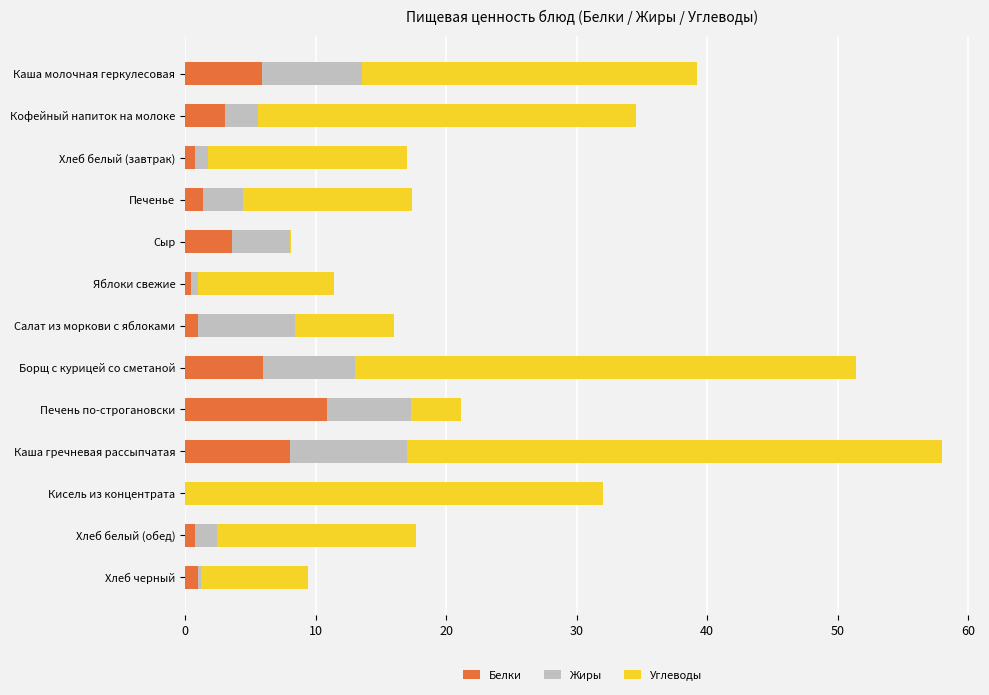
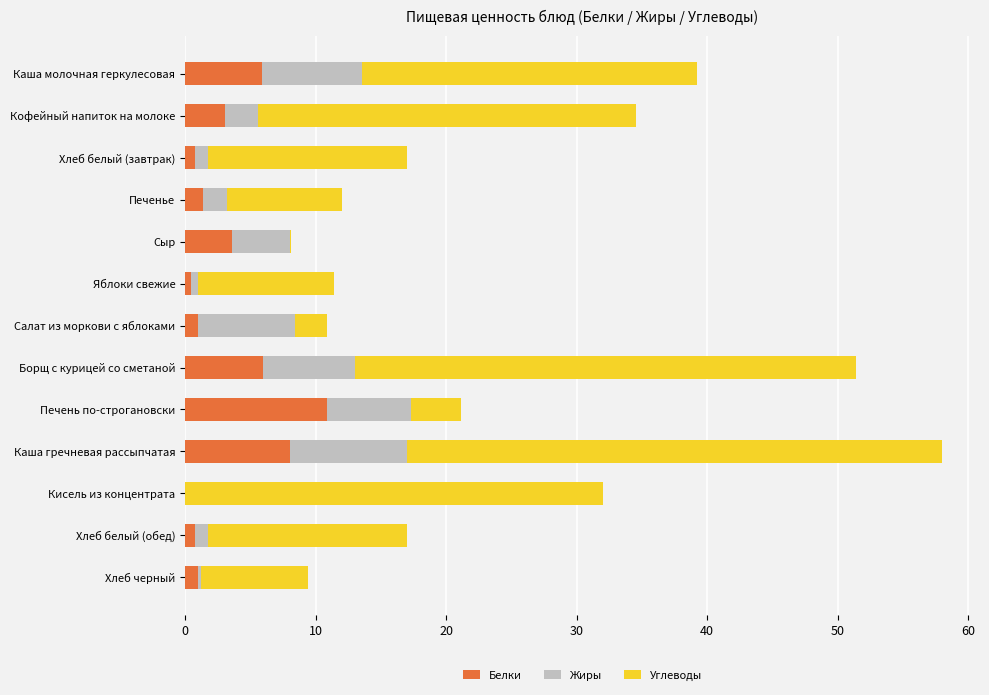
Жиры, Печенье: 3.0 -> 1.8
Углеводы, Печенье: 13.0 -> 8.8
Углеводы, Салат из моркови с яблоками: 7.6 -> 2.4
Жиры, Хлеб белый (обед): 1.7 -> 1.0
